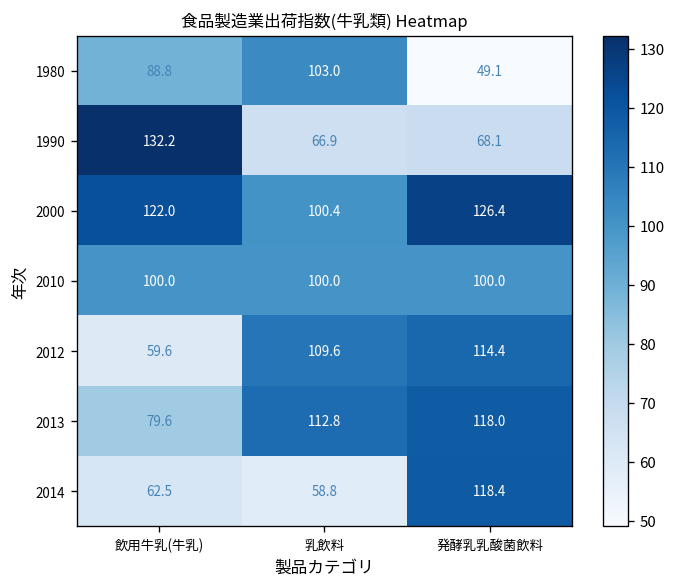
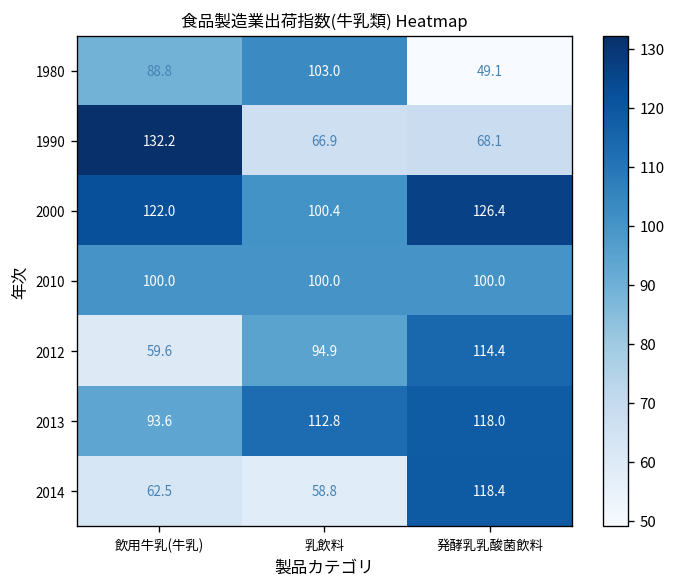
2012, 乳飲料: 109.6 -> 94.9
2013, 飲用牛乳(牛乳): 79.6 -> 93.6
